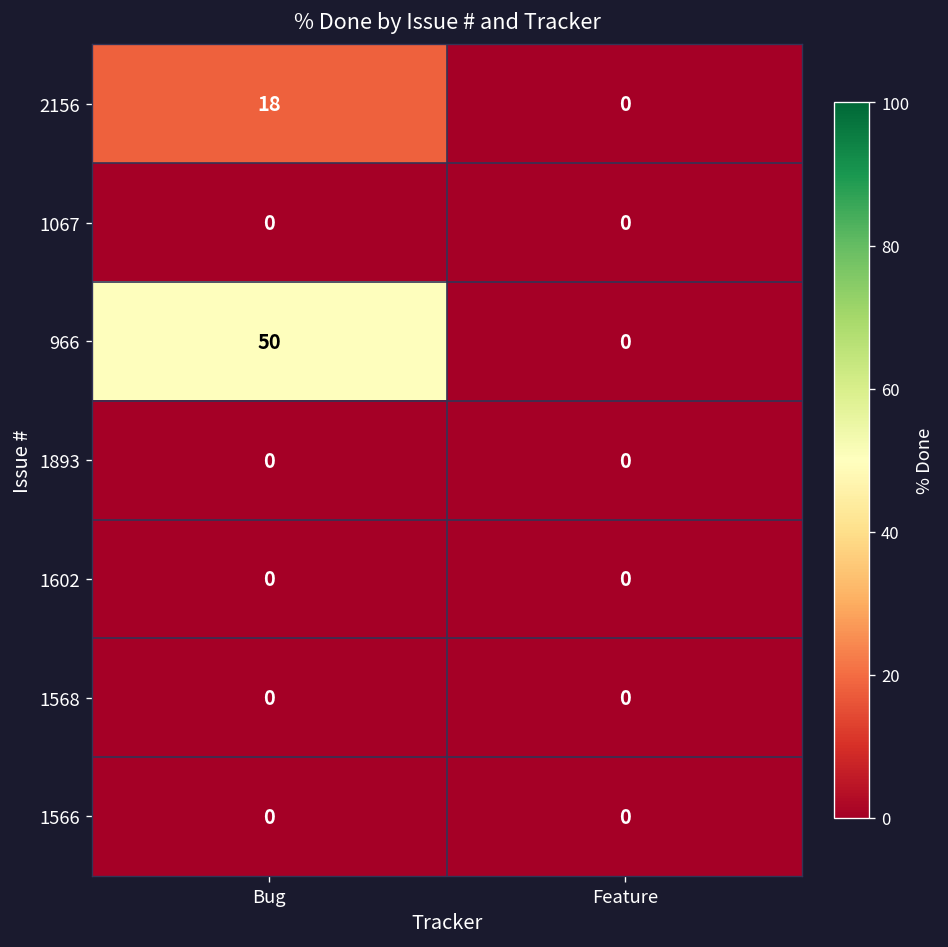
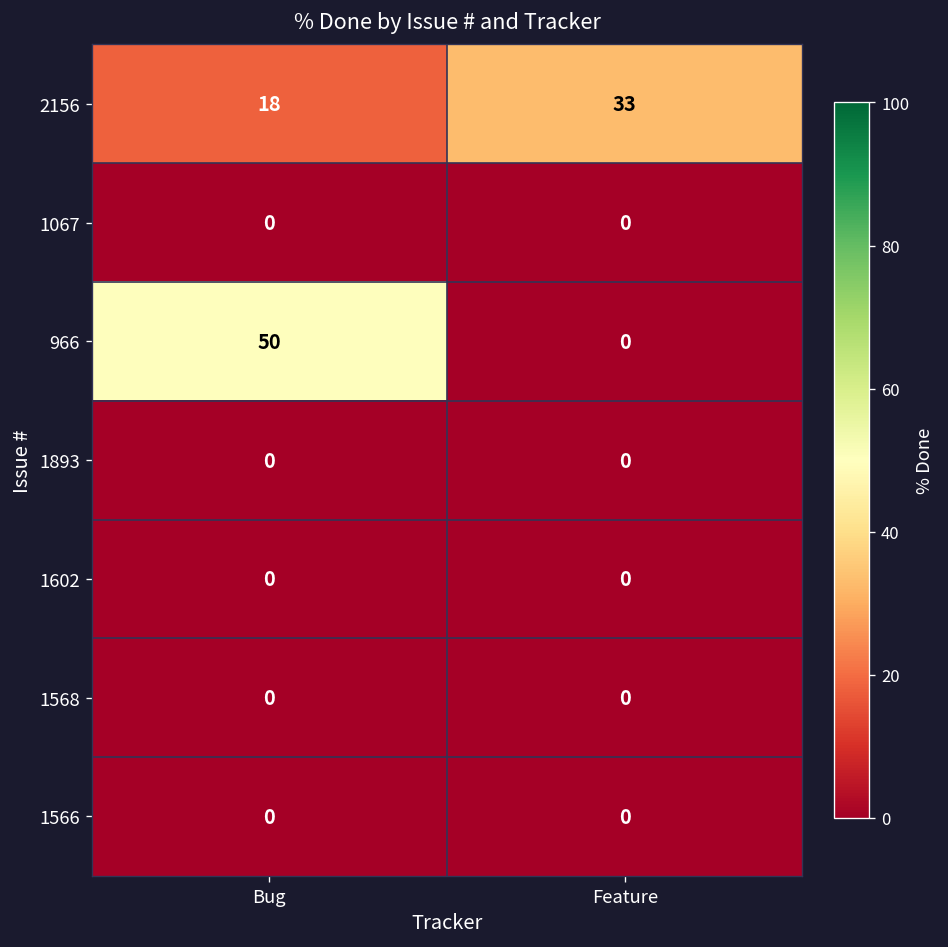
2156, Feature: 0 -> 33
